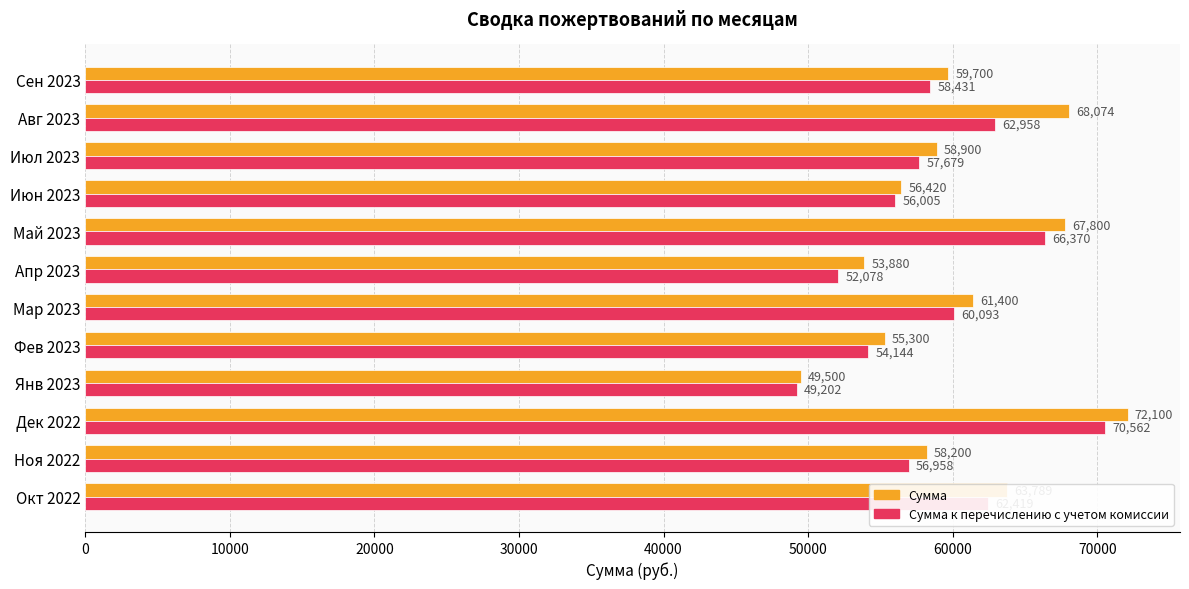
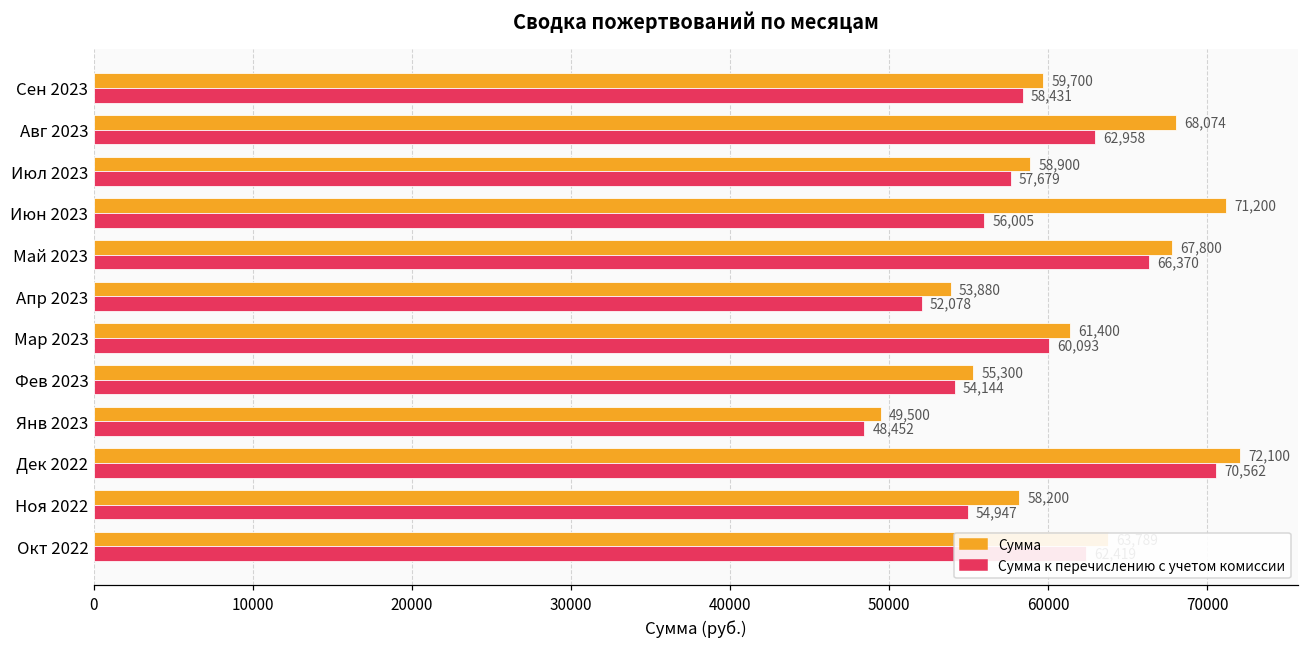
Сумма, Июн 2023: 56,420 -> 71,200
Сумма к перечислению с учетом комиссии, Янв 2023: 49,202 -> 48,452
Сумма к перечислению с учетом комиссии, Ноя 2022: 56,958 -> 54,947
